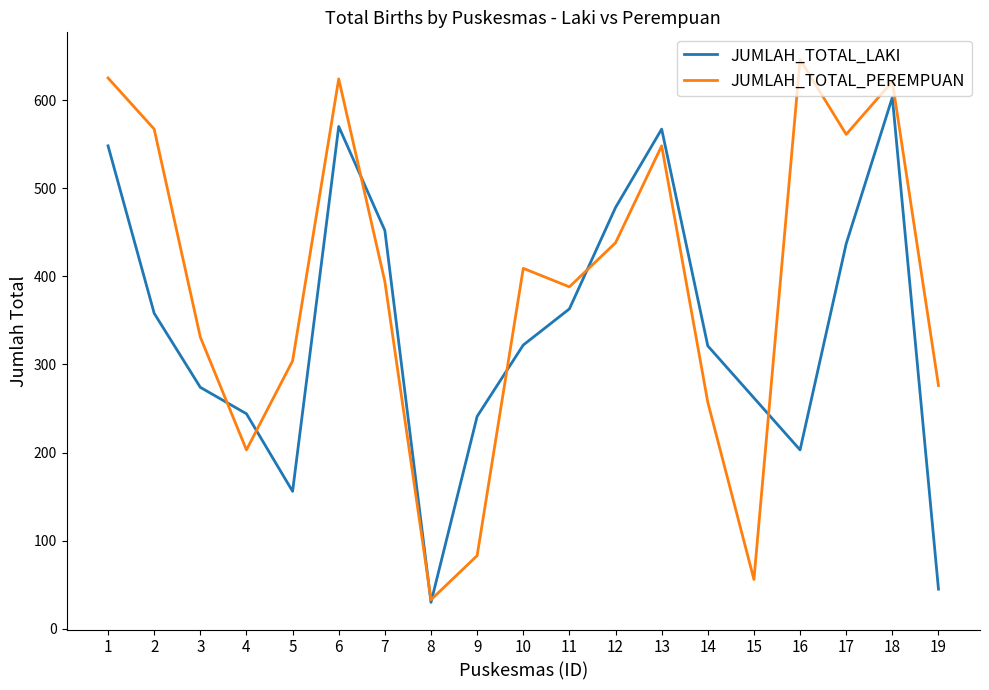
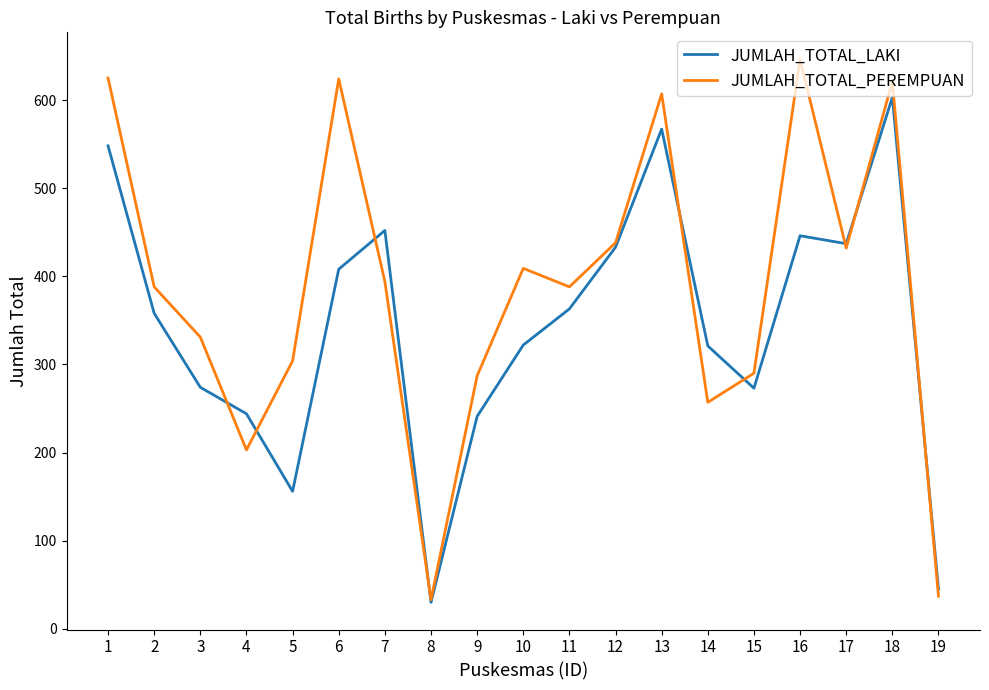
JUMLAH_TOTAL_PEREMPUAN, 2: 570 -> 390
JUMLAH_TOTAL_LAKI, 6: 570 -> 410
JUMLAH_TOTAL_PEREMPUAN, 9: 80 -> 290
JUMLAH_TOTAL_LAKI, 12: 480 -> 430
JUMLAH_TOTAL_PEREMPUAN, 13: 550 -> 610
JUMLAH_TOTAL_LAKI, 15: 260 -> 270
JUMLAH_TOTAL_PEREMPUAN, 15: 60 -> 290
JUMLAH_TOTAL_LAKI, 16: 200 -> 450
JUMLAH_TOTAL_PEREMPUAN, 17: 560 -> 430
JUMLAH_TOTAL_PEREMPUAN, 19: 280 -> 40
